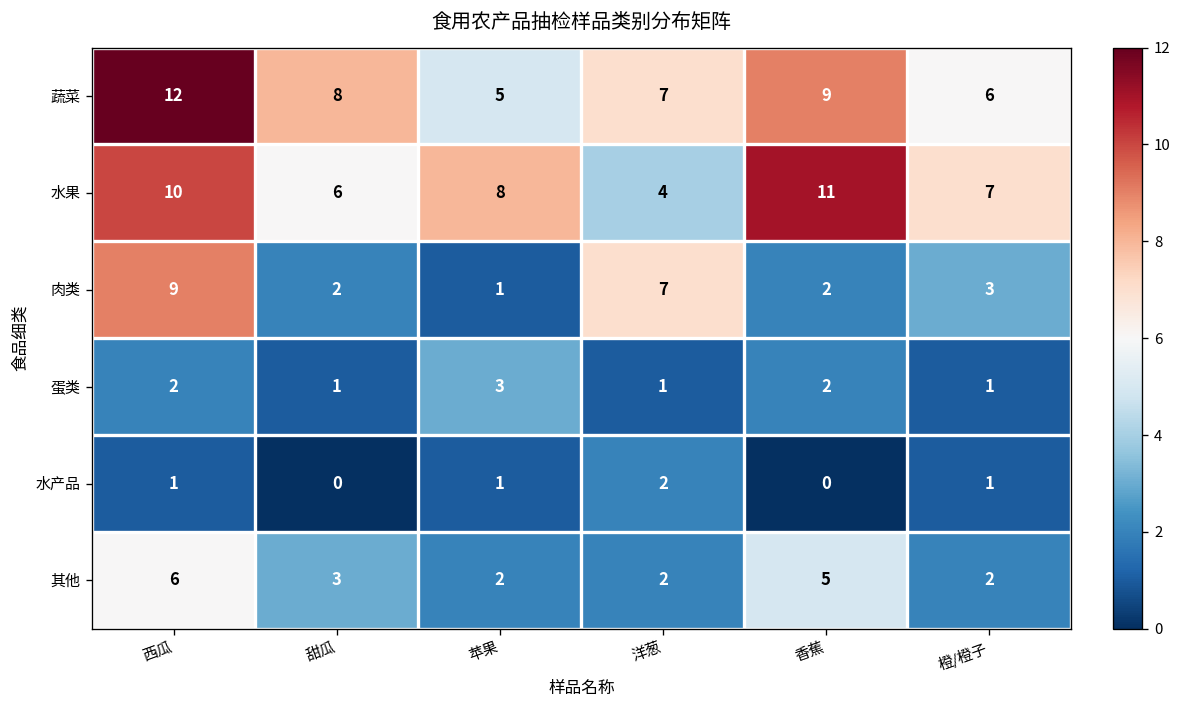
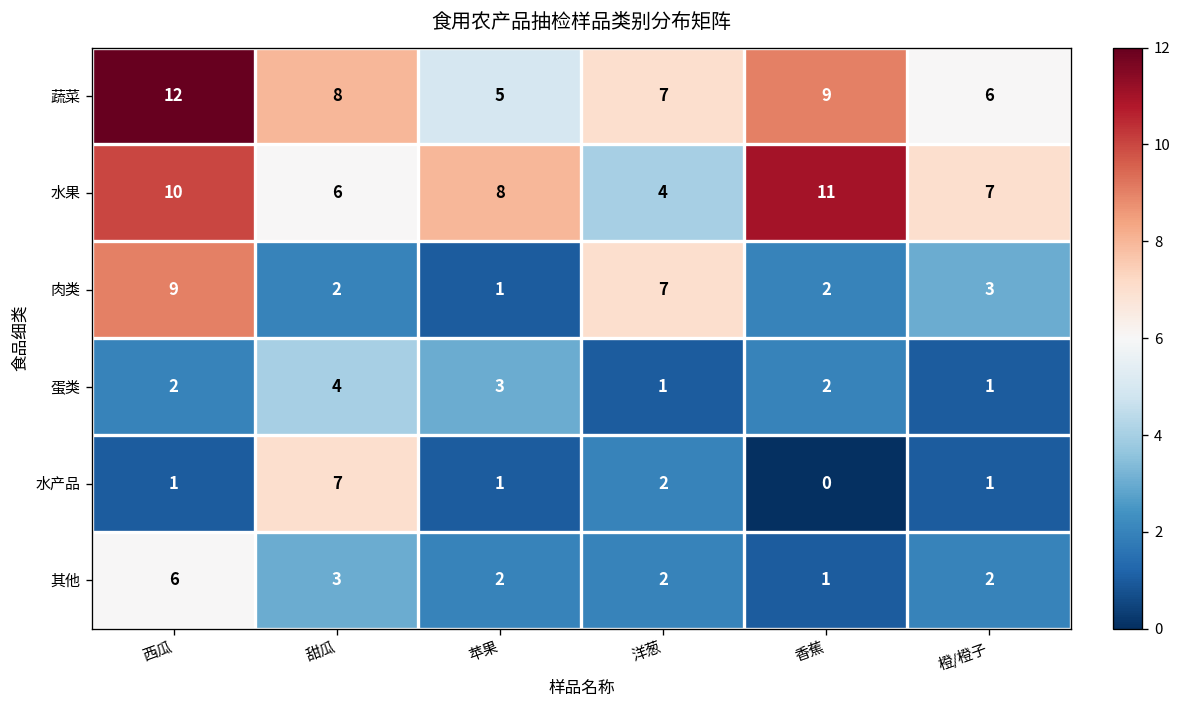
蛋类, 甜瓜: 1 -> 4
水产品, 甜瓜: 0 -> 7
其他, 香蕉: 5 -> 1
